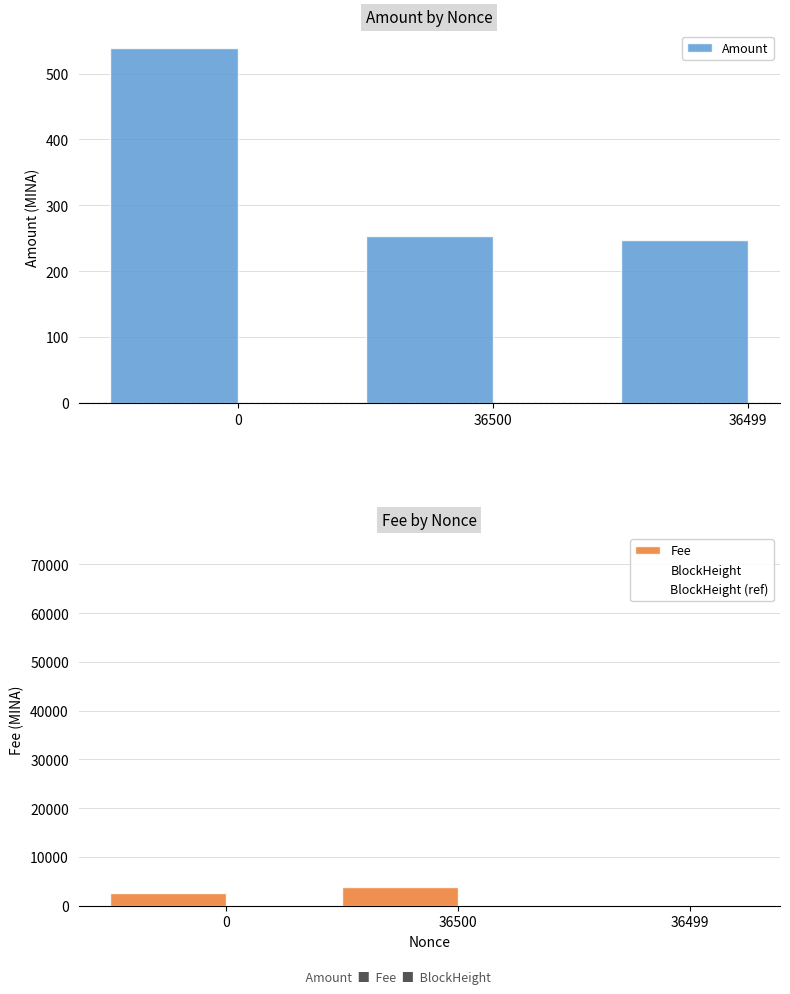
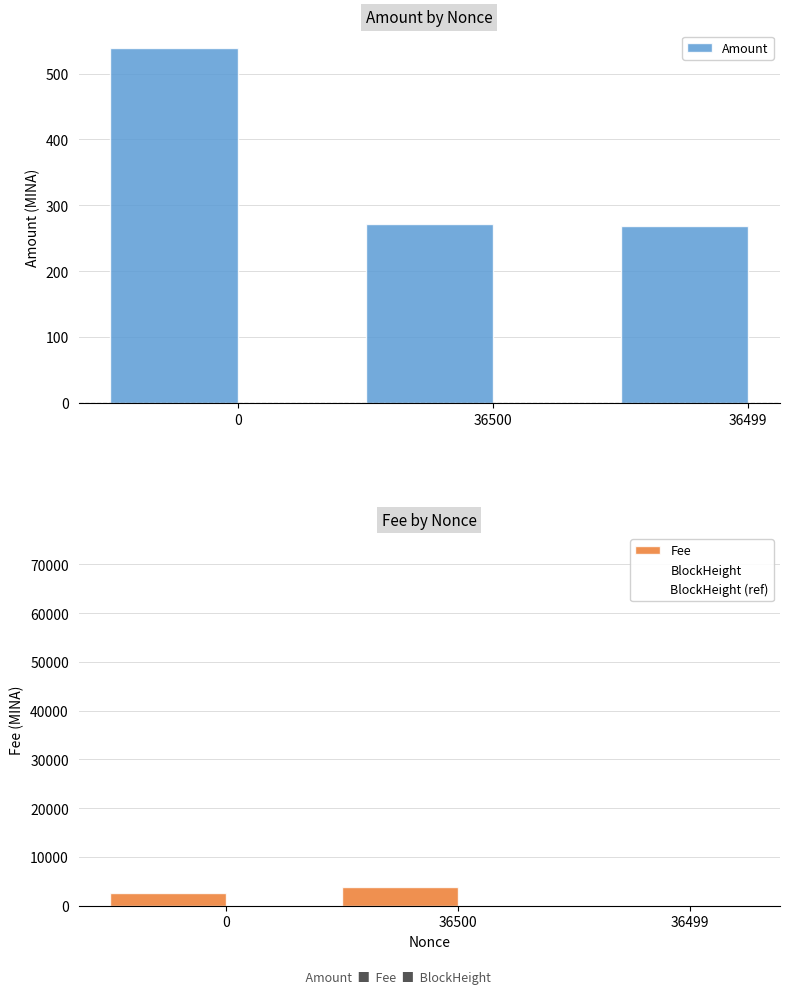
Amount by Nonce, 36500: 250 -> 270
Amount by Nonce, 36499: 250 -> 270
